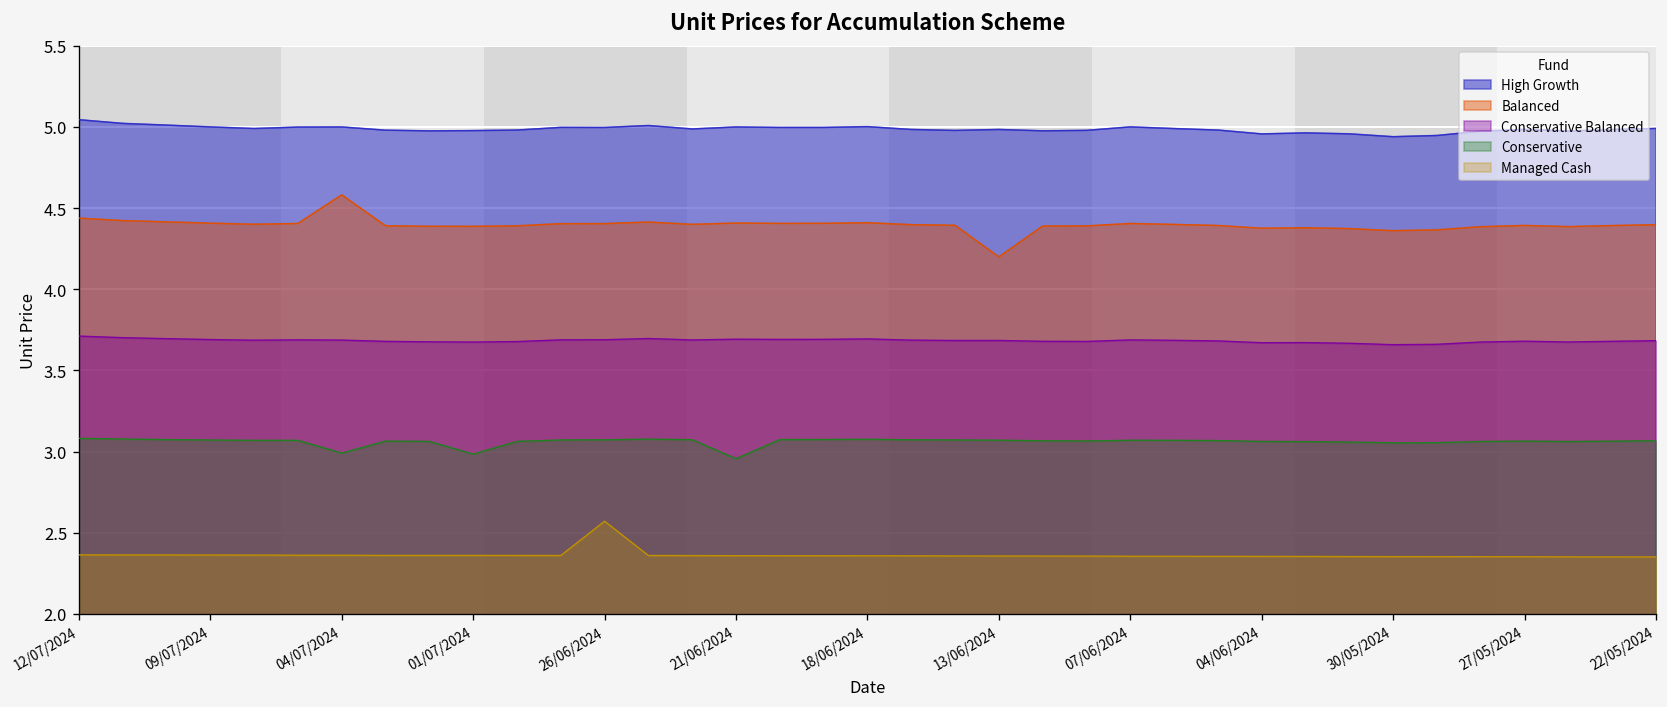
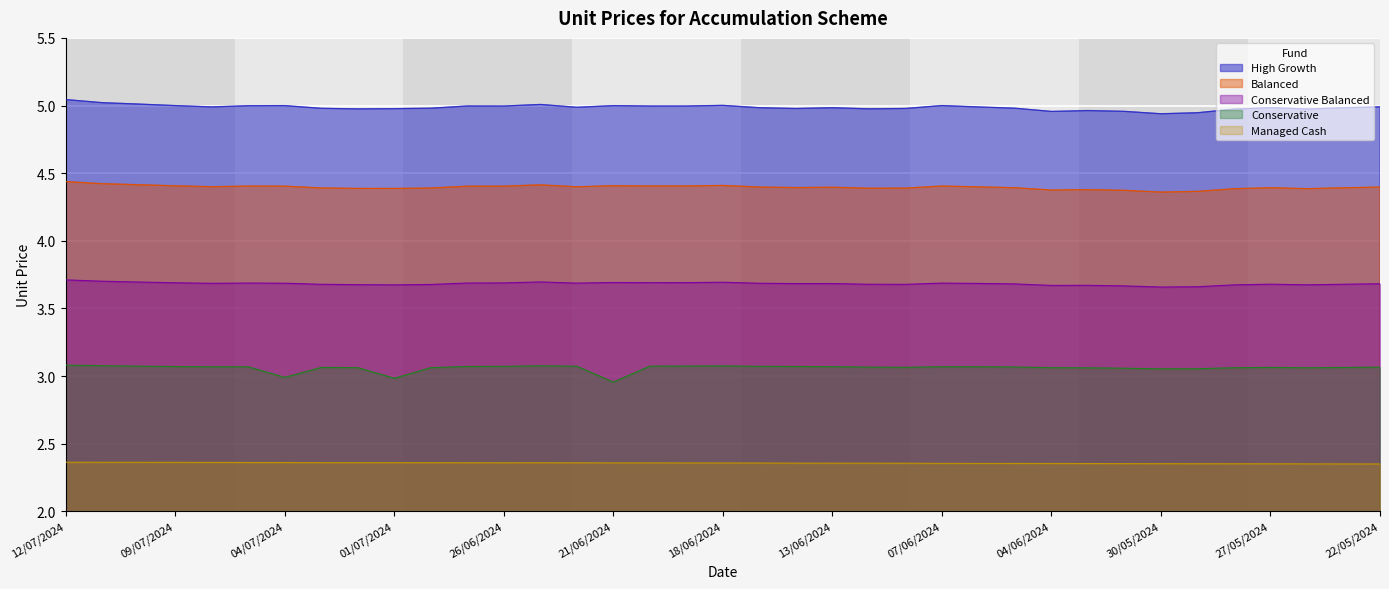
Balanced, 04/07/2024: 4.58 -> 4.40
Managed Cash, 26/06/2024: 2.57 -> 2.36
Balanced, 13/06/2024: 4.20 -> 4.40
